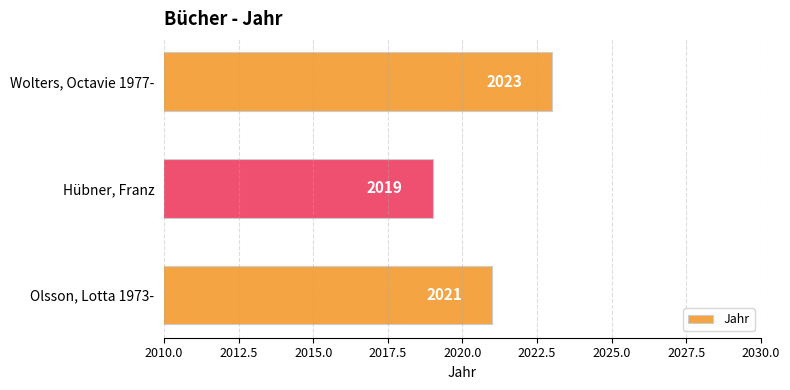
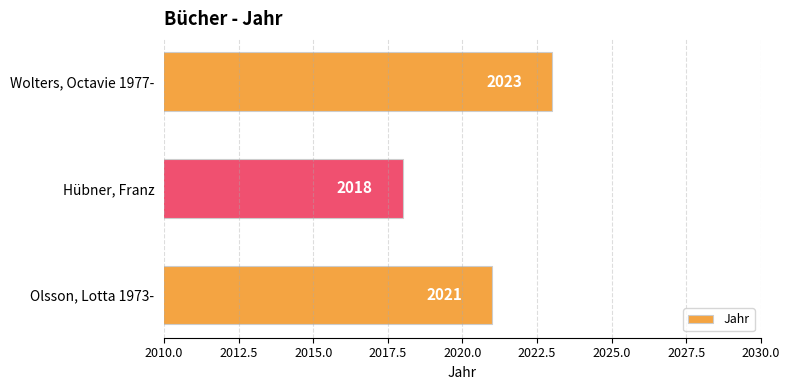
Hübner, Franz: 2019 -> 2018
